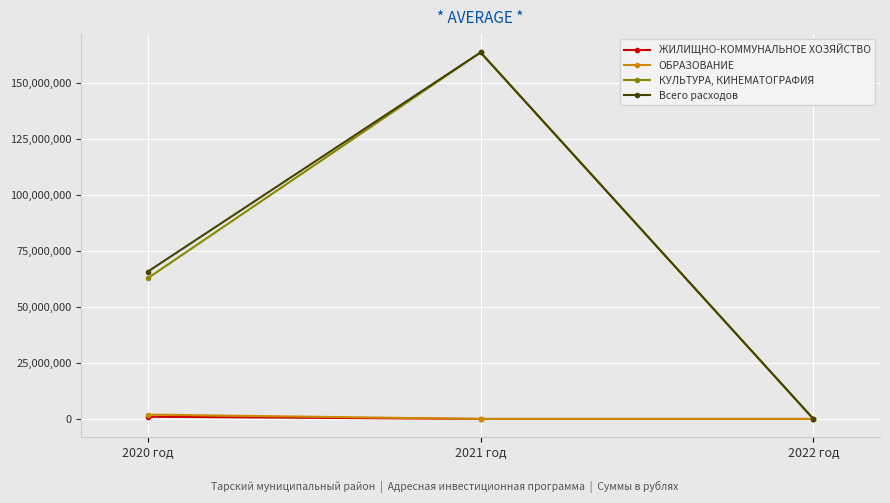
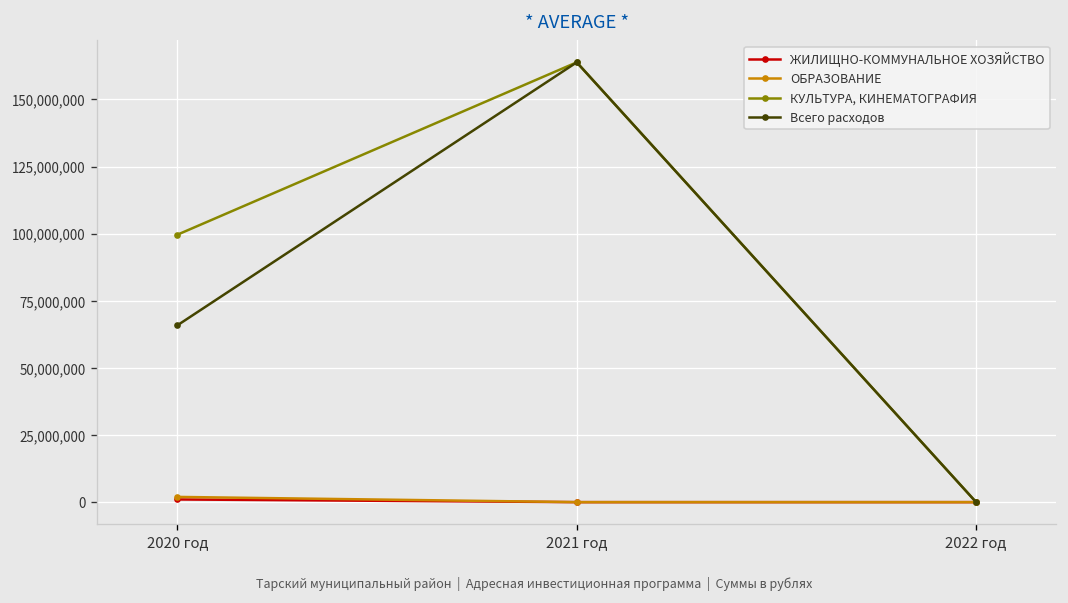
КУЛЬТУРА, КИНЕМАТОГРАФИЯ, 2020 год: 63,000,000 -> 100,000,000
